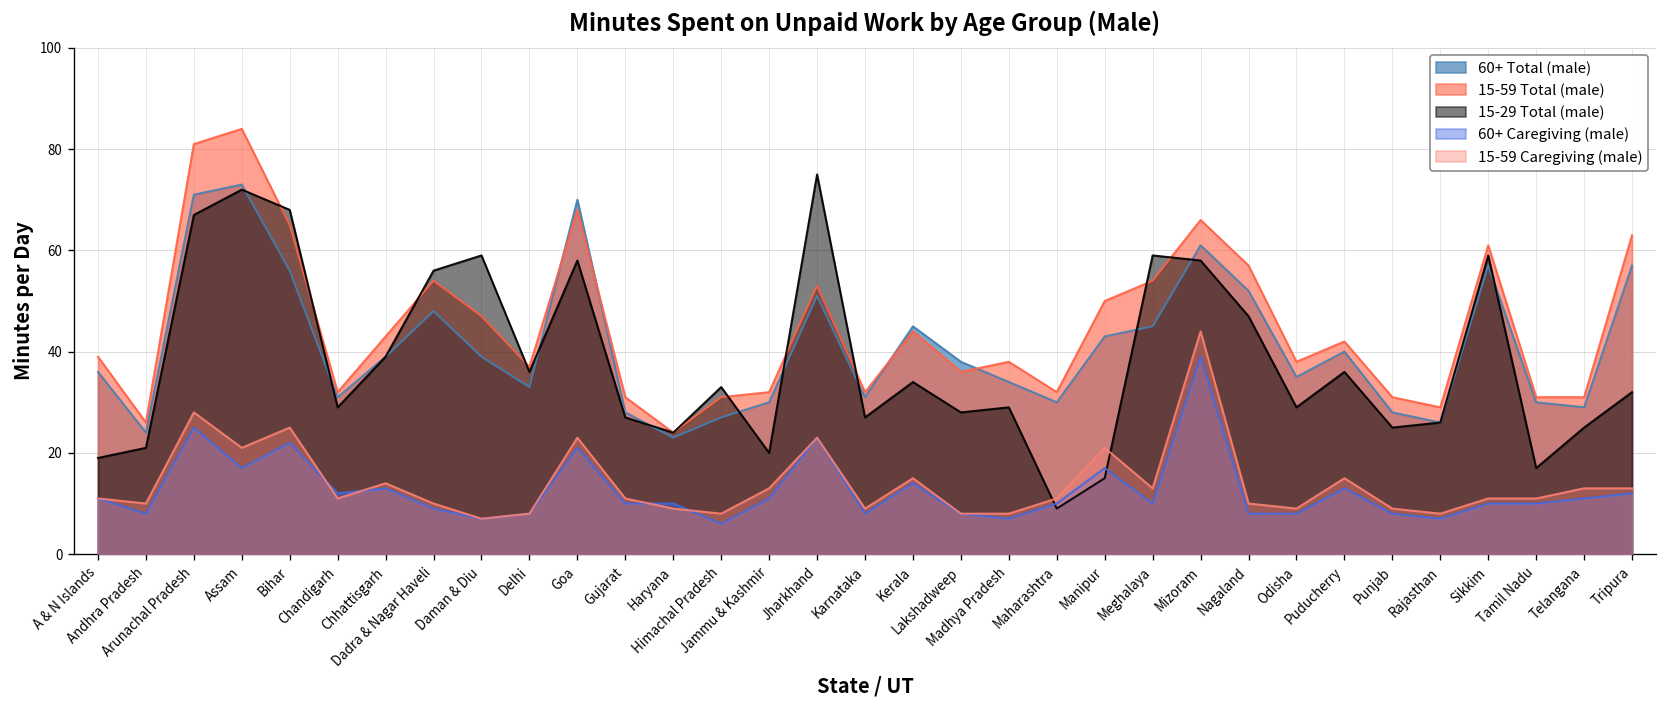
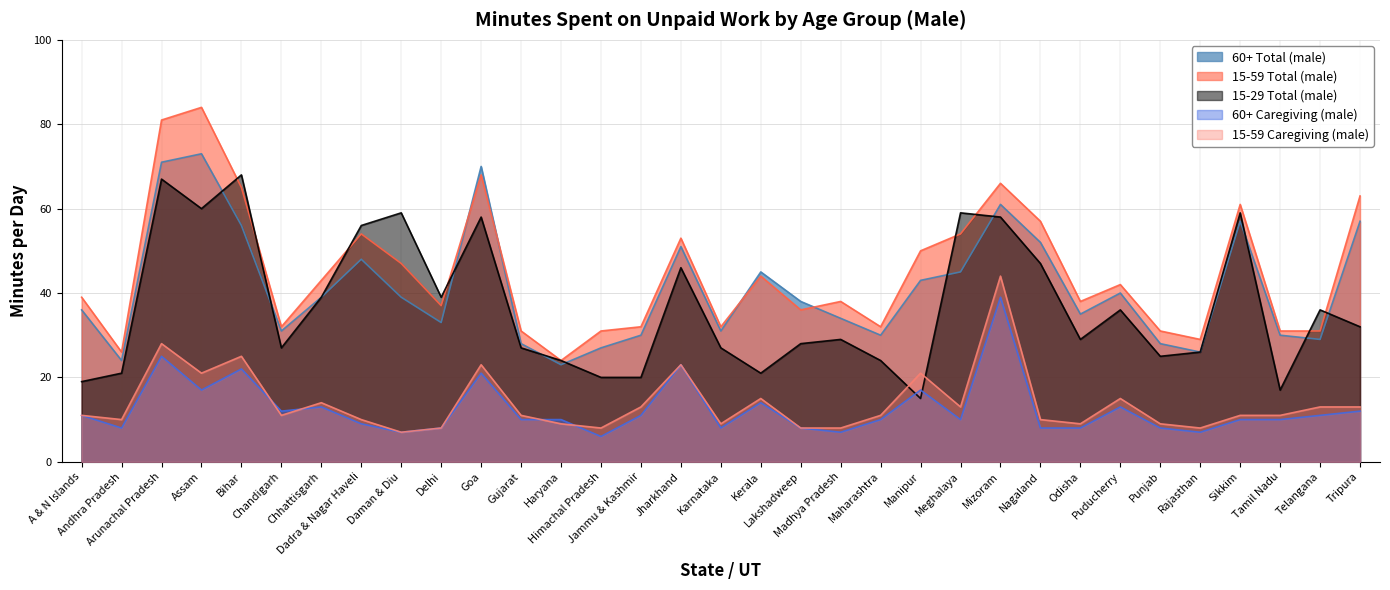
15-29 Total (male), Assam: 72 -> 60
15-29 Total (male), Chandigarh: 29 -> 27
15-29 Total (male), Delhi: 36 -> 39
15-29 Total (male), Himachal Pradesh: 33 -> 20
15-29 Total (male), Jharkhand: 75 -> 46
15-29 Total (male), Kerala: 34 -> 21
15-29 Total (male), Maharashtra: 9 -> 24
15-29 Total (male), Telangana: 25 -> 36
